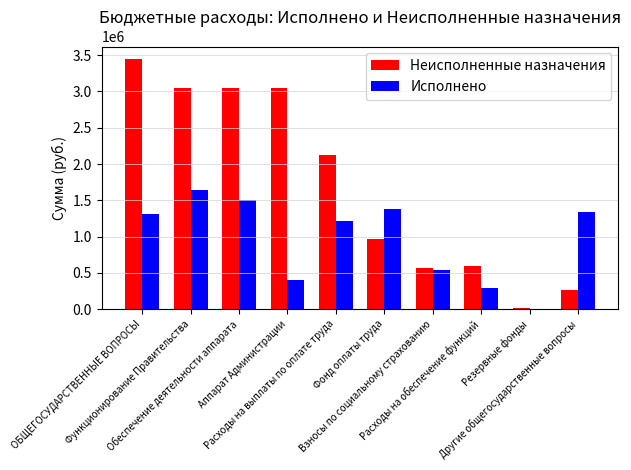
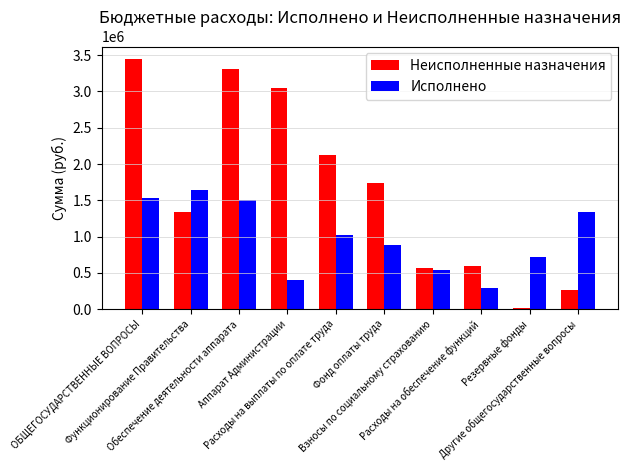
Исполнено, ОБЩЕГОСУДАРСТВЕННЫЕ ВОПРОСЫ: 1300000 -> 1500000
Неисполненные назначения, Функционирование Правительства: 3000000 -> 1300000
Неисполненные назначения, Обеспечение деятельности аппарата: 3000000 -> 3300000
Исполнено, Расходы на выплаты по оплате труда: 1200000 -> 1000000
Неисполненные назначения, Фонд оплаты труда: 1000000 -> 1700000
Исполнено, Фонд оплаты труда: 1400000 -> 900000
Исполнено, Резервные фонды: 0 -> 700000
